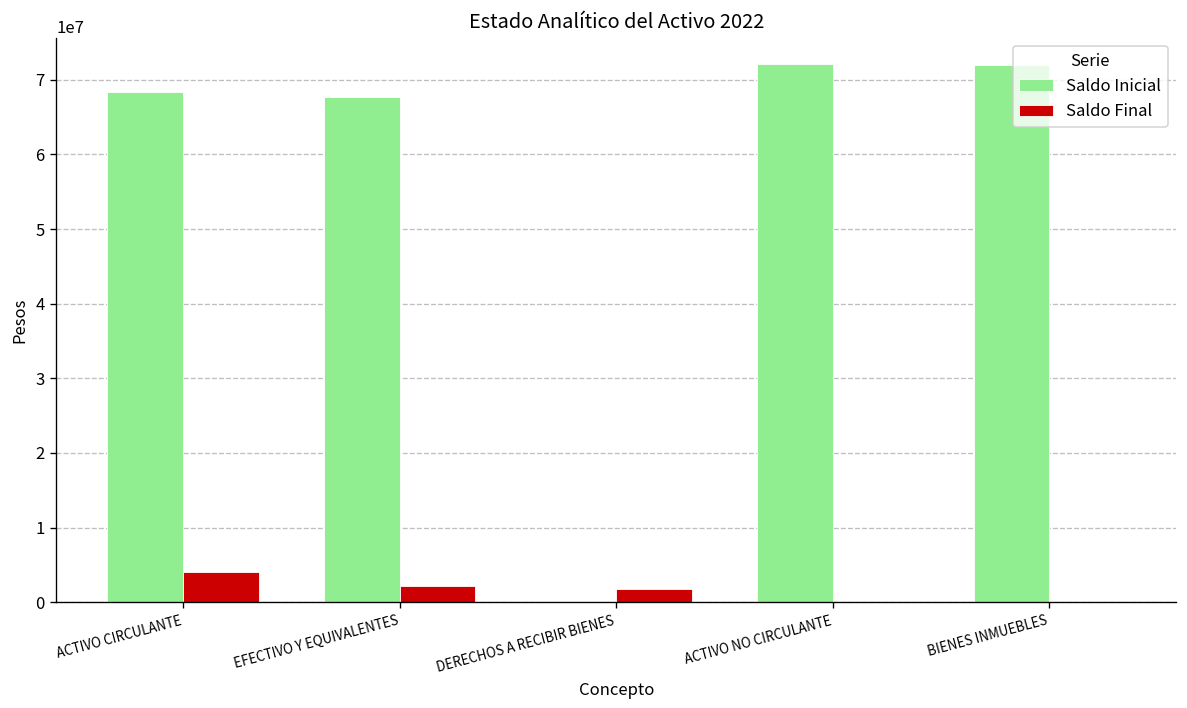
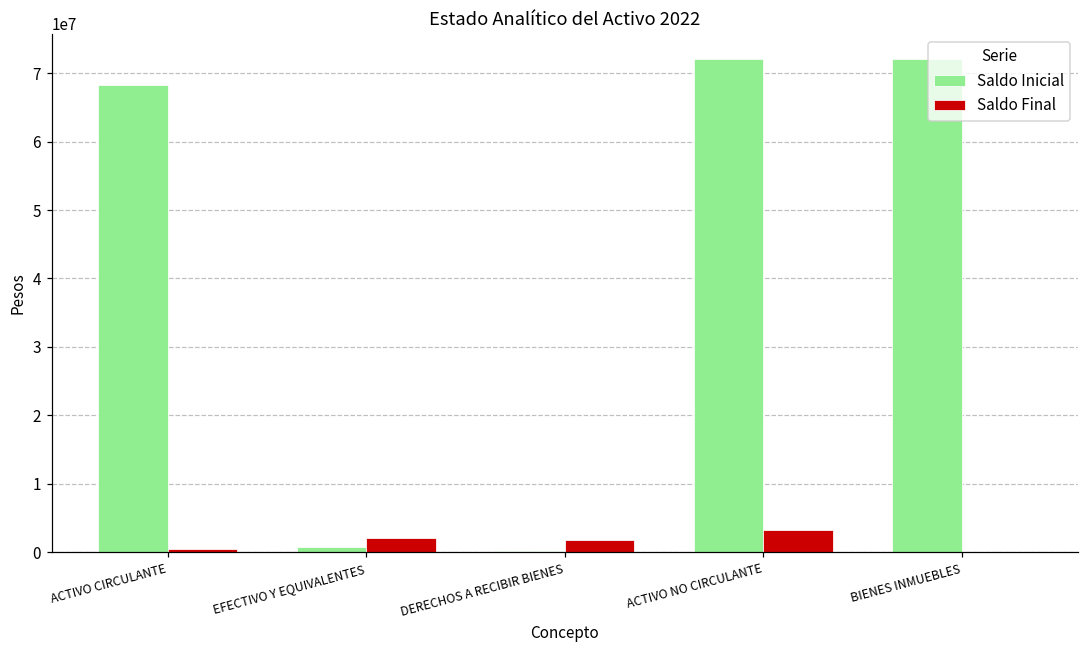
Saldo Final, ACTIVO CIRCULANTE: 4000000 -> 0
Saldo Inicial, EFECTIVO Y EQUIVALENTES: 68000000 -> 1000000
Saldo Final, ACTIVO NO CIRCULANTE: 0 -> 3000000
